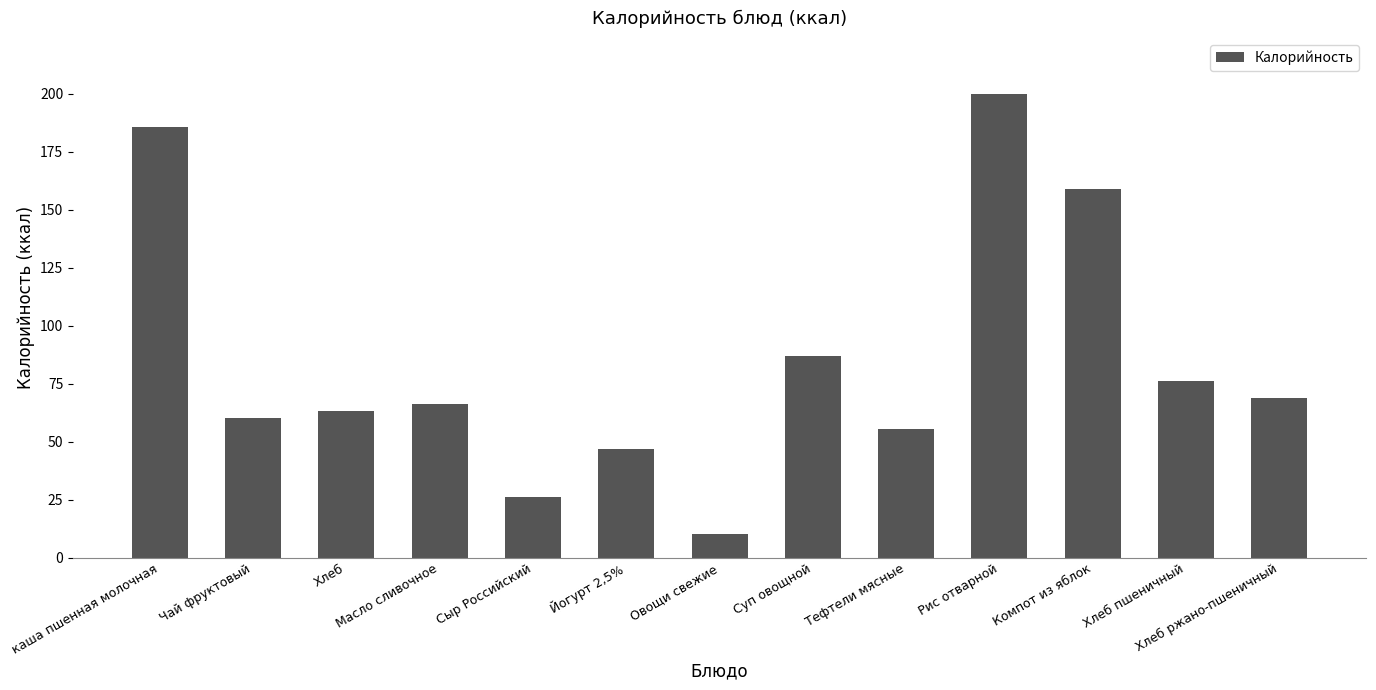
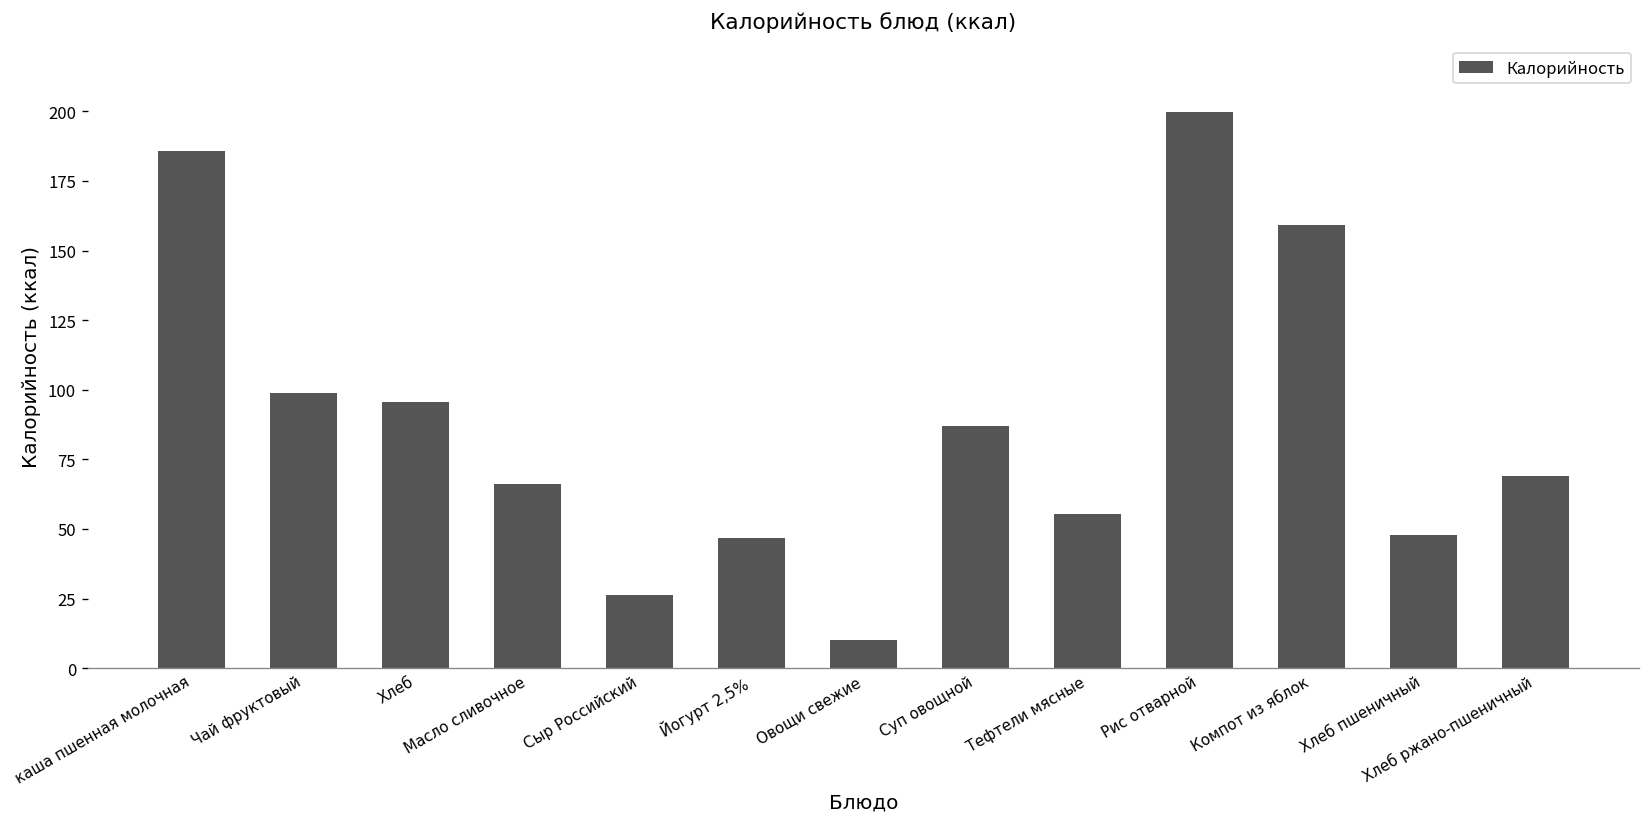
Чай фруктовый: 60 -> 99
Хлеб: 63 -> 96
Хлеб пшеничный: 76 -> 48
